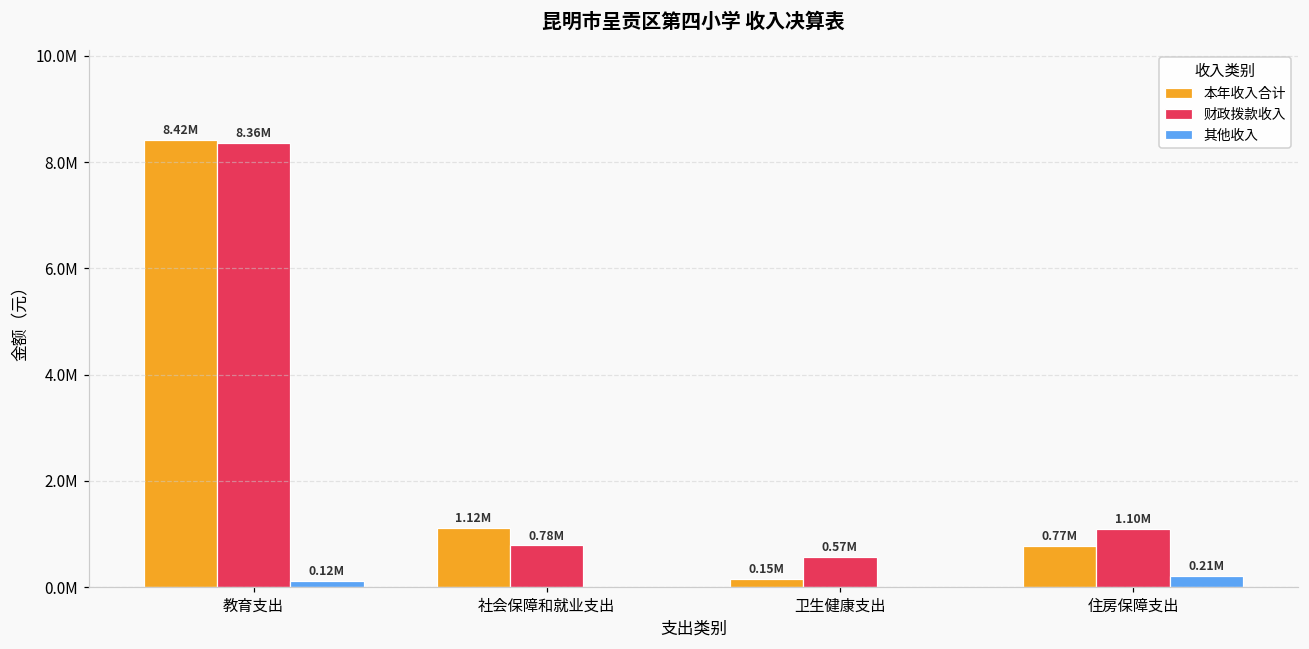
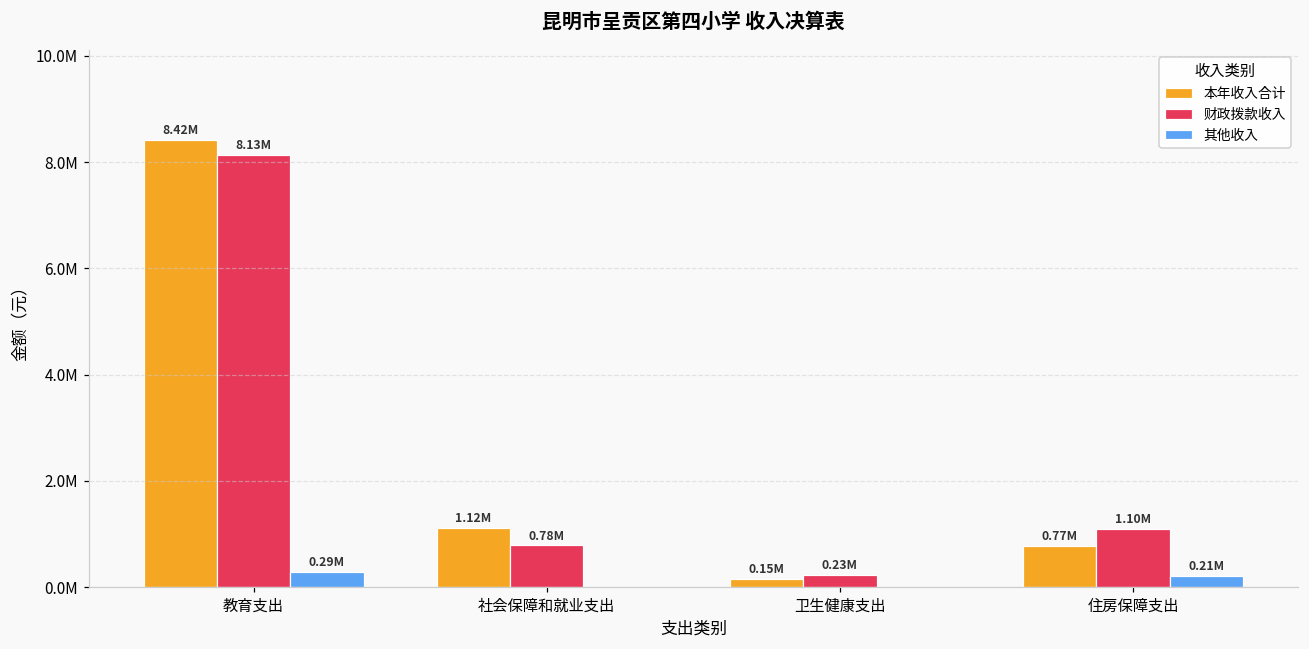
财政拨款收入, 教育支出: 8.36M -> 8.13M
其他收入, 教育支出: 0.12M -> 0.29M
财政拨款收入, 卫生健康支出: 0.57M -> 0.23M
